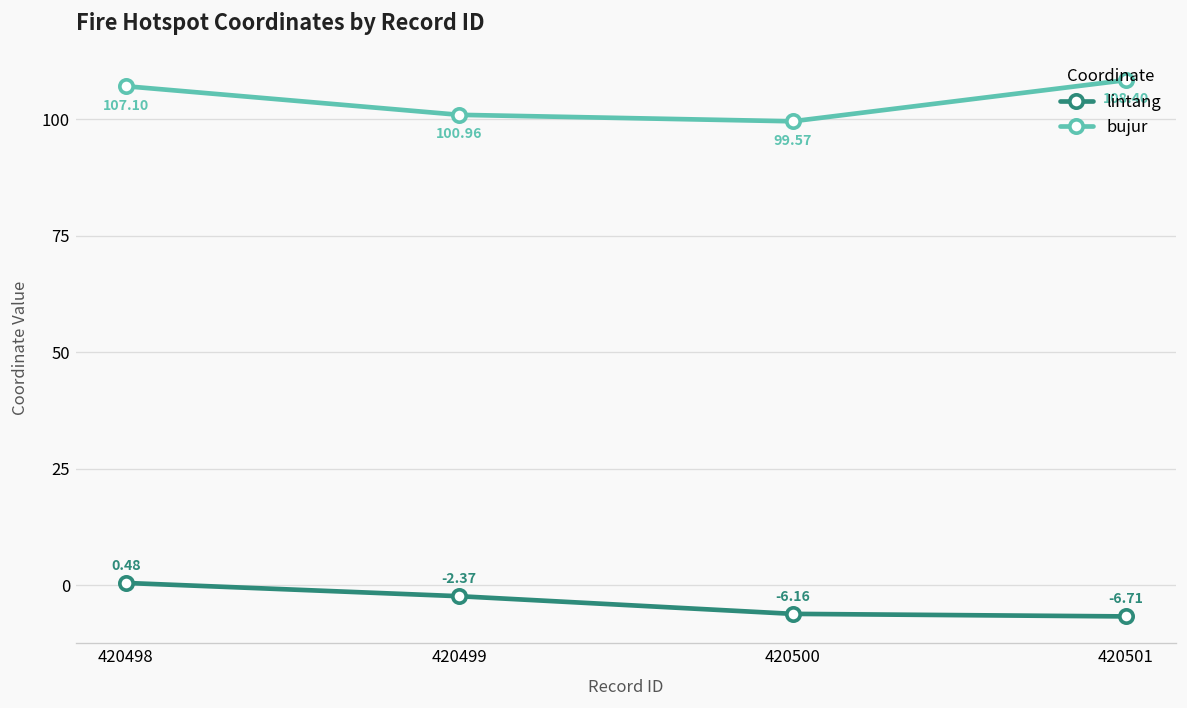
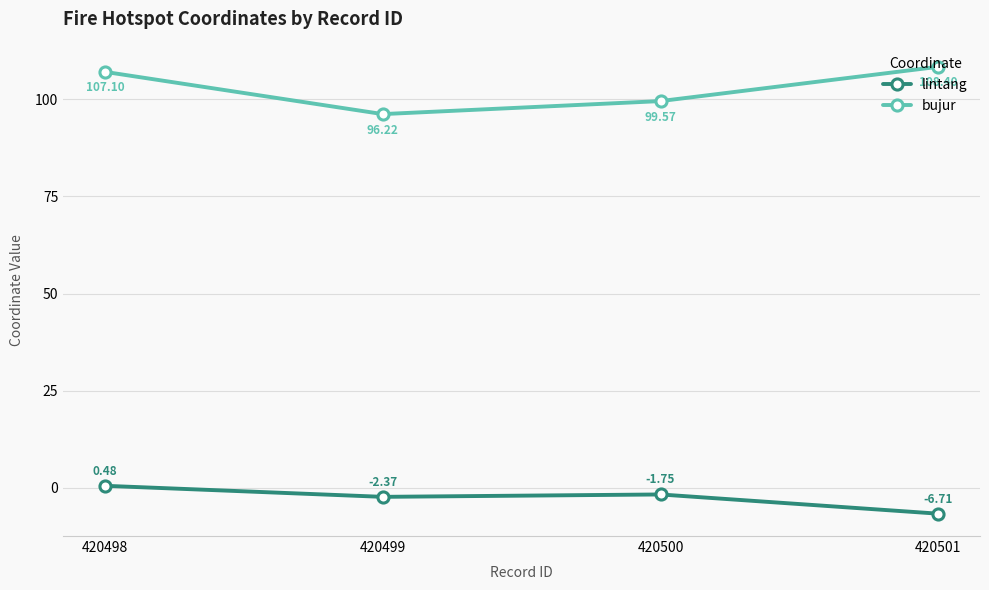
bujur, 420499: 100.96 -> 96.22
lintang, 420500: -6.16 -> -1.75
